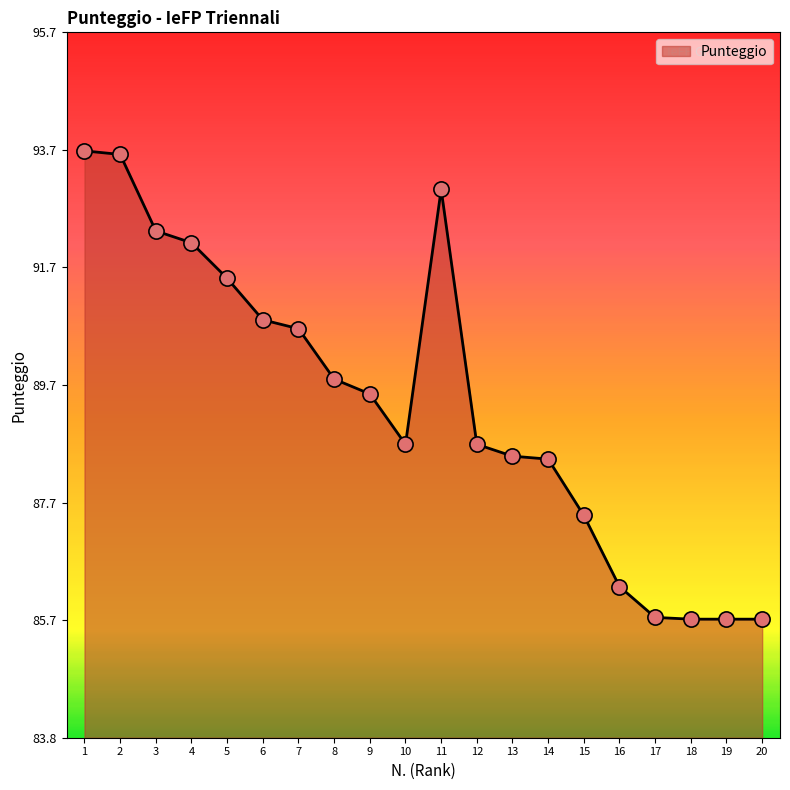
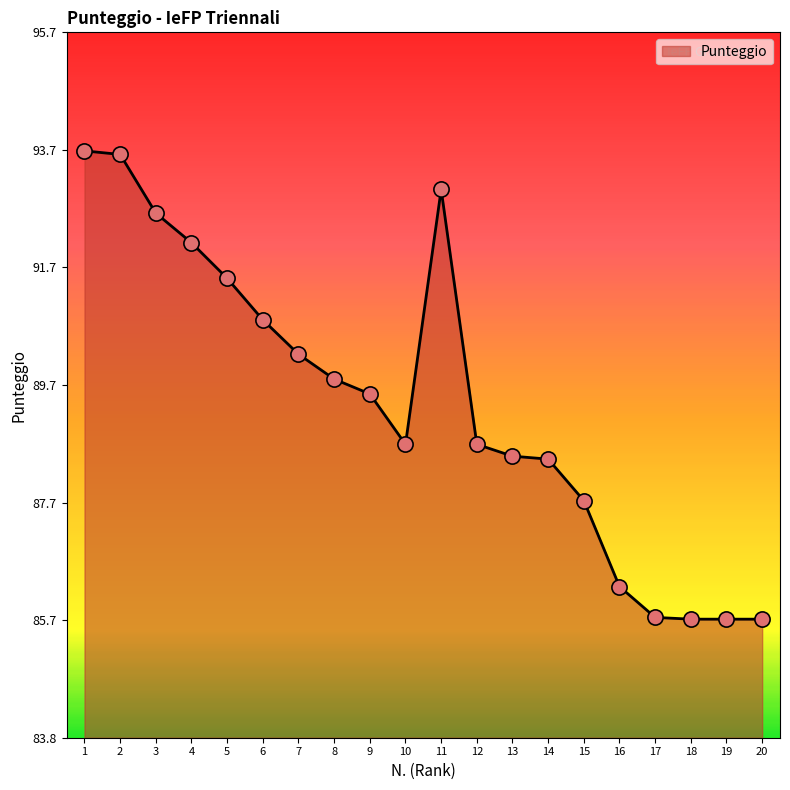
3: 92.3 -> 92.6
7: 90.7 -> 90.2
15: 87.5 -> 87.8
